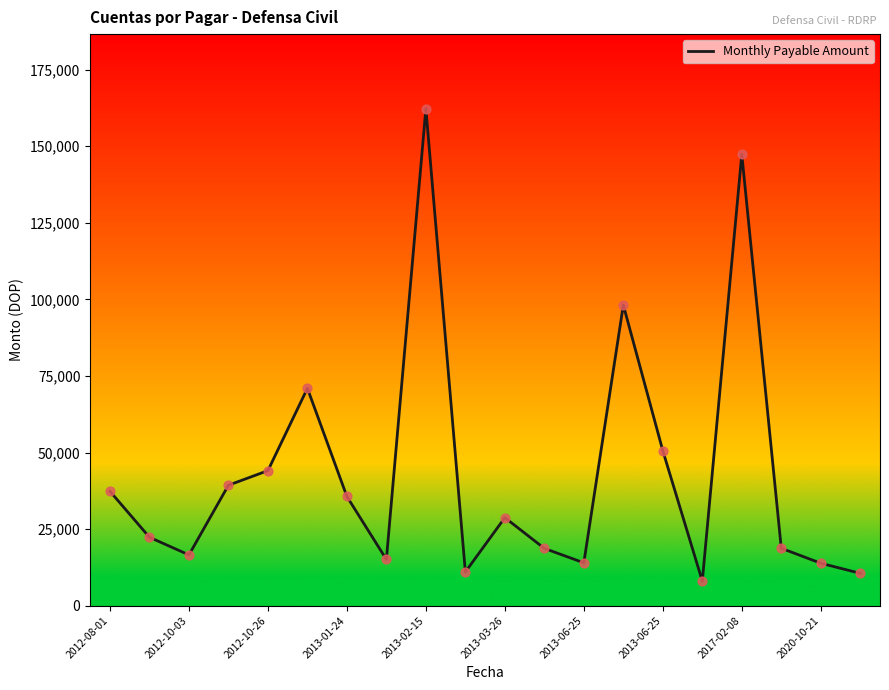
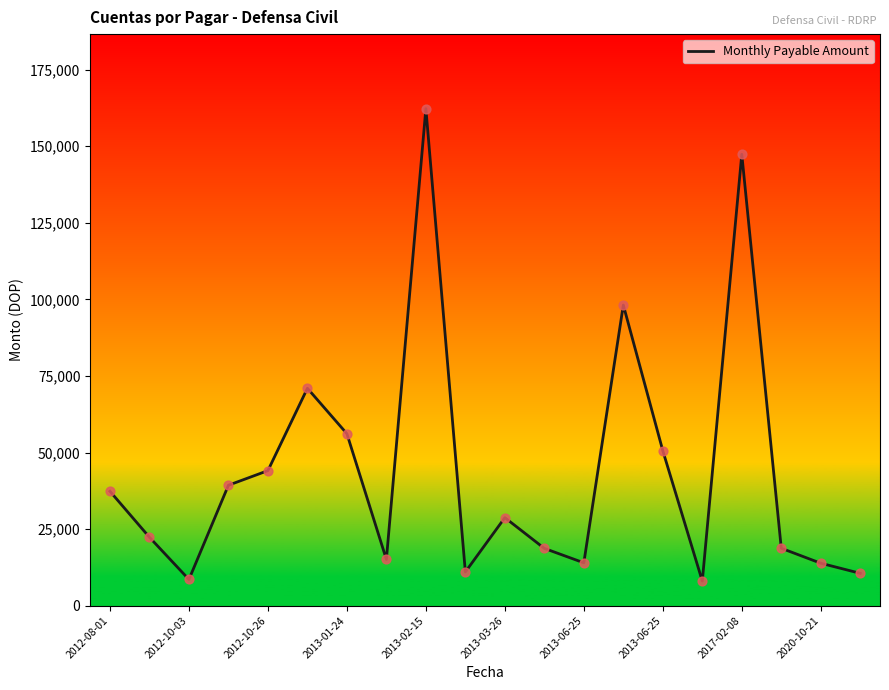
2012-10-03: 17,000 -> 9,000
2013-01-24: 36,000 -> 56,000
